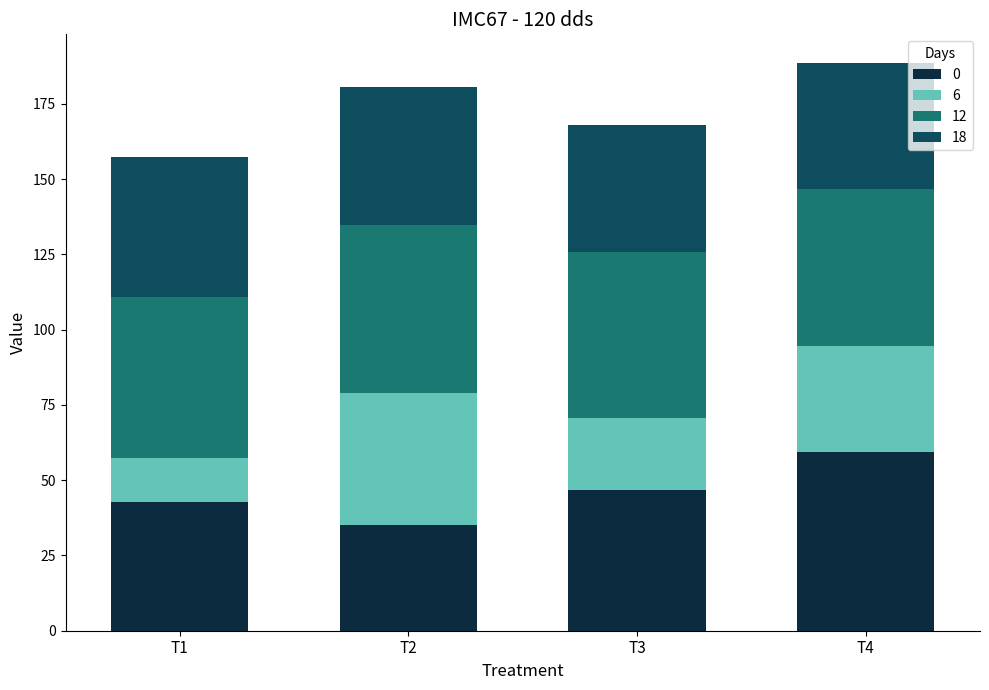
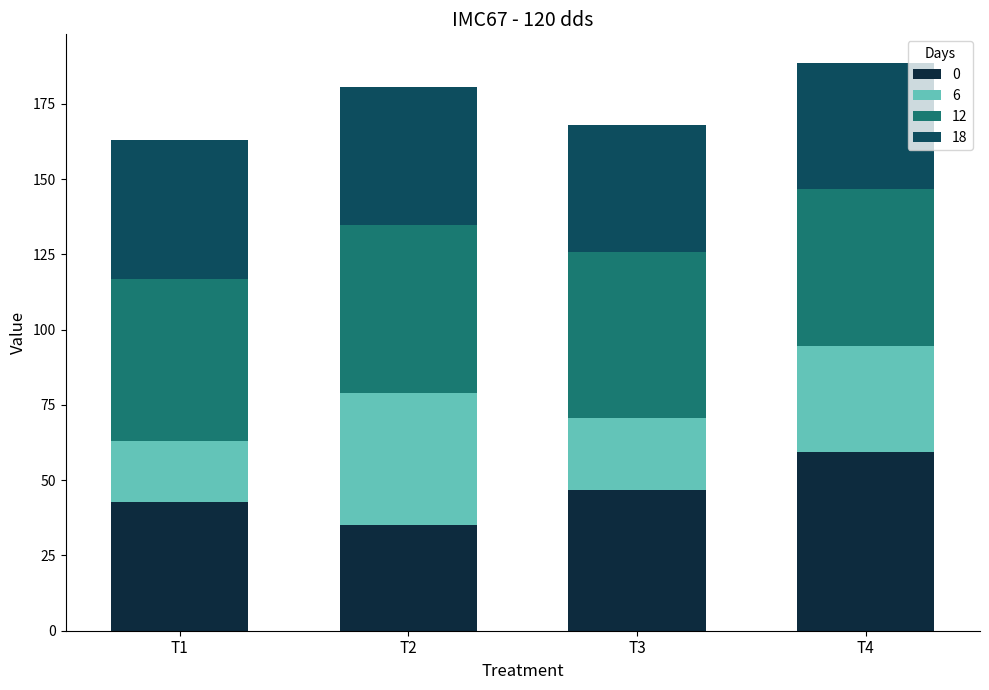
6, T1: 15 -> 20
